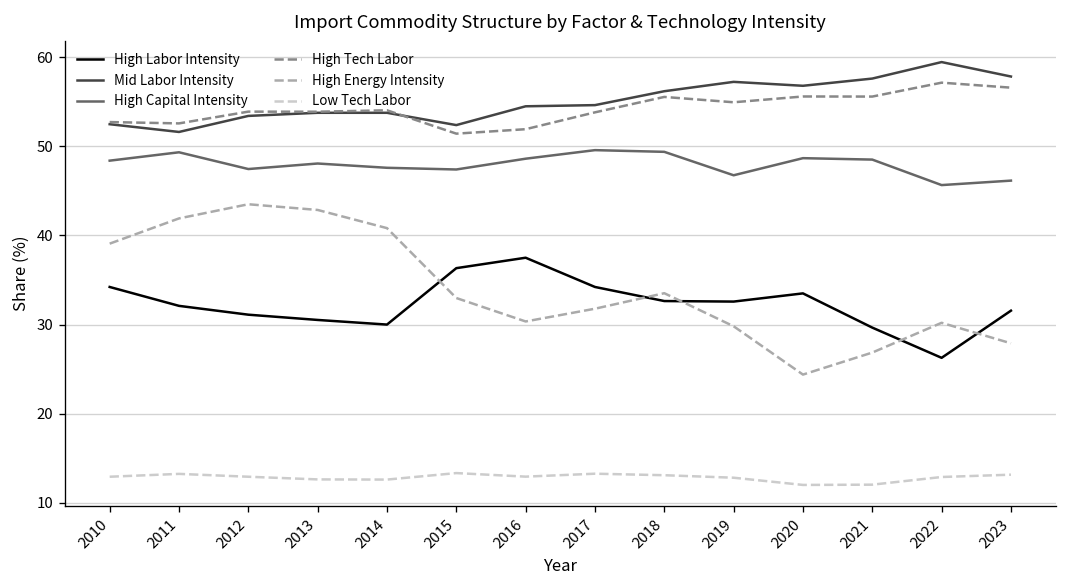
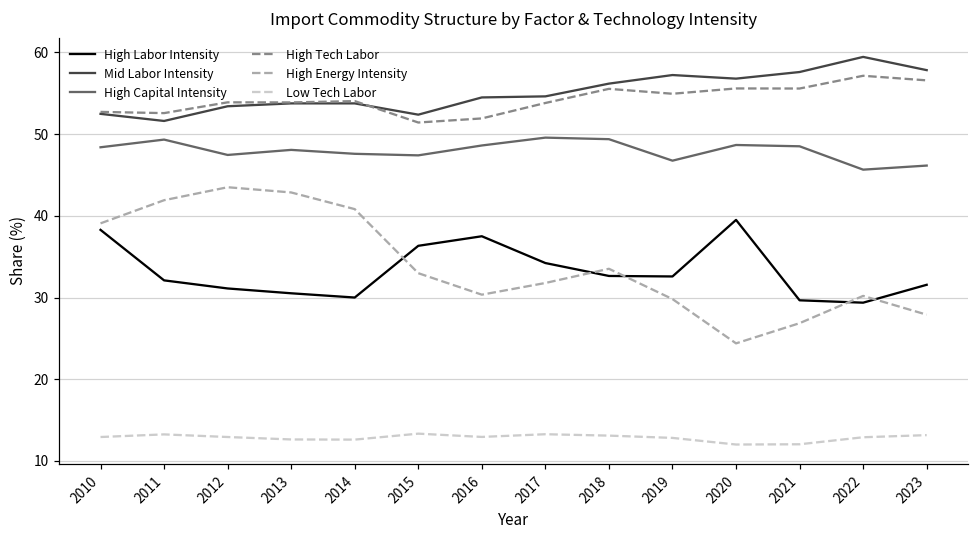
High Labor Intensity, 2010: 34 -> 38
High Labor Intensity, 2020: 34 -> 40
High Labor Intensity, 2022: 26 -> 29
